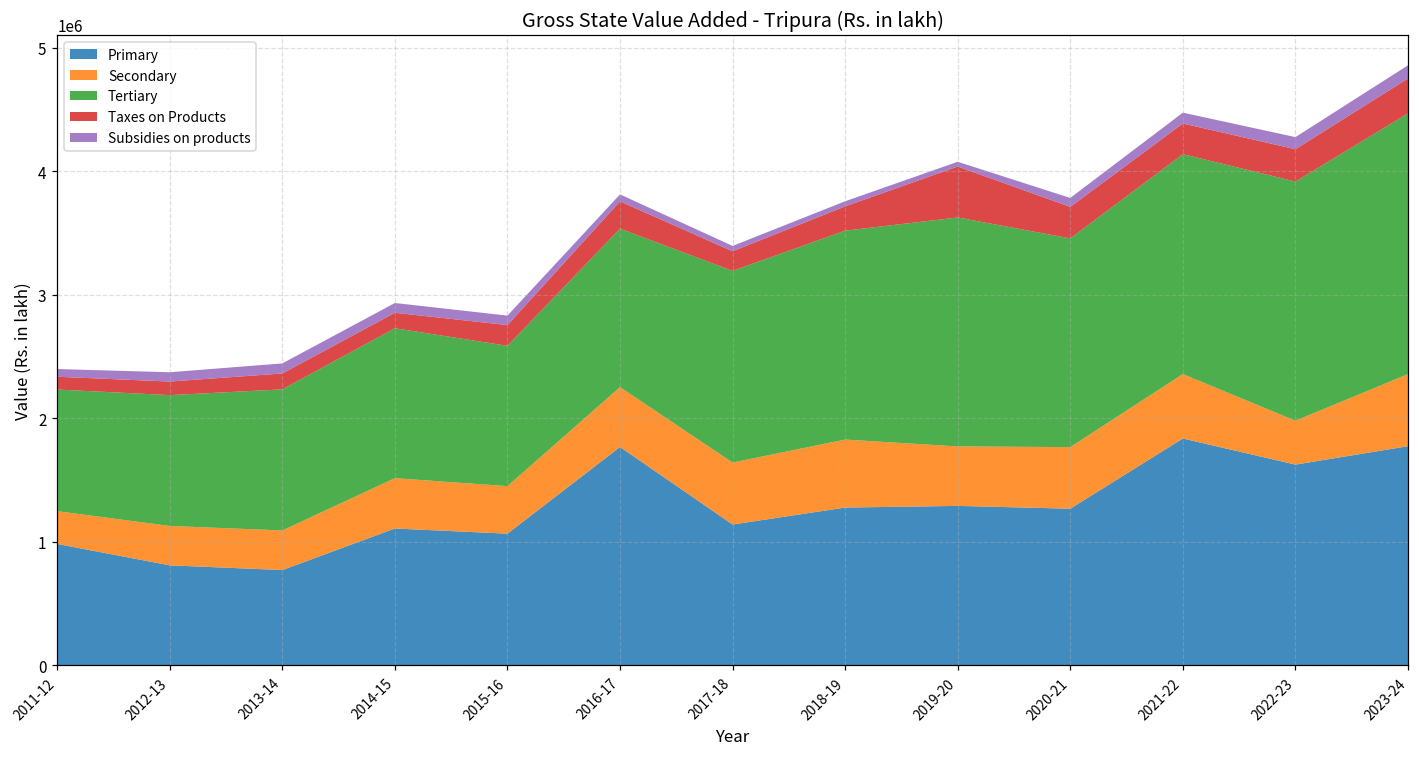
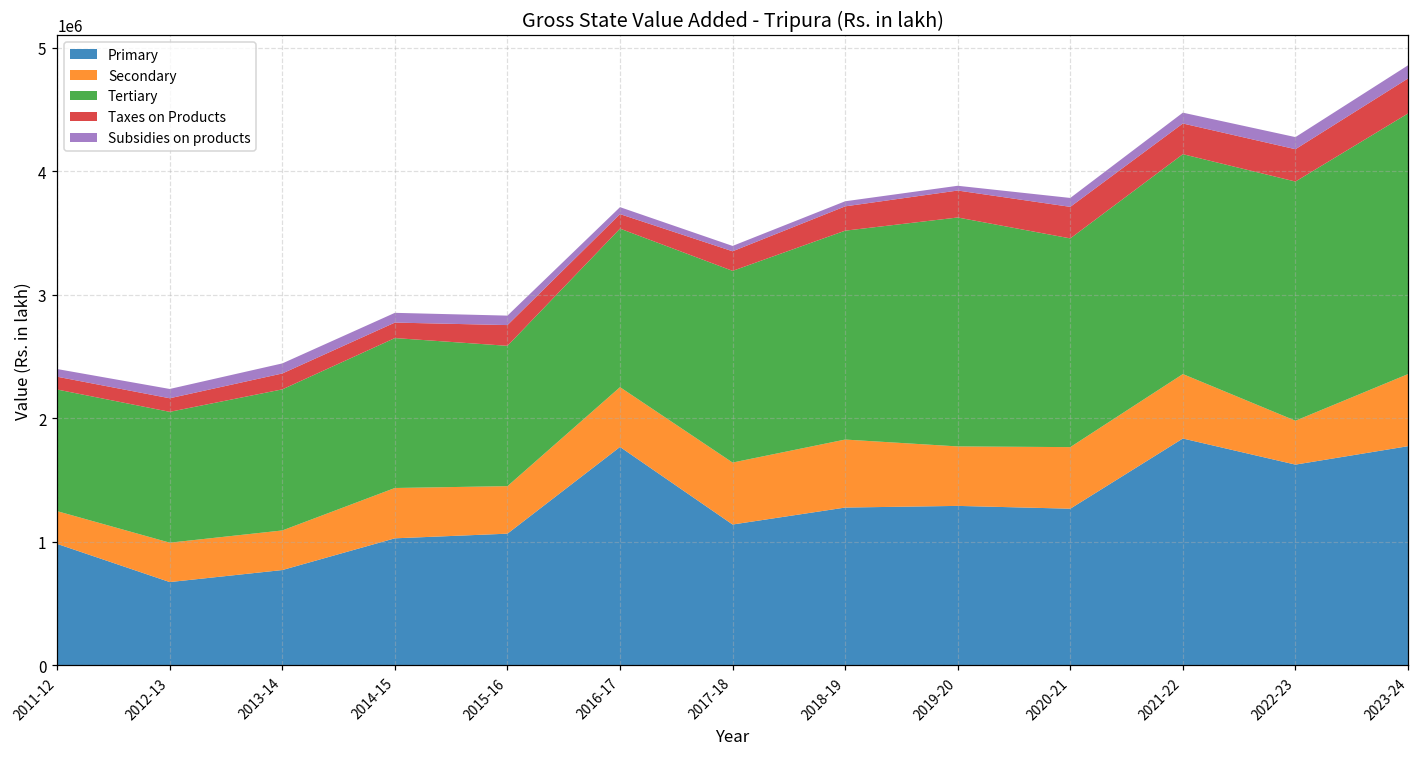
Primary, 2012-13: 810000 -> 670000
Primary, 2014-15: 1110000 -> 1030000
Taxes on Products, 2016-17: 220000 -> 120000
Taxes on Products, 2019-20: 410000 -> 220000
